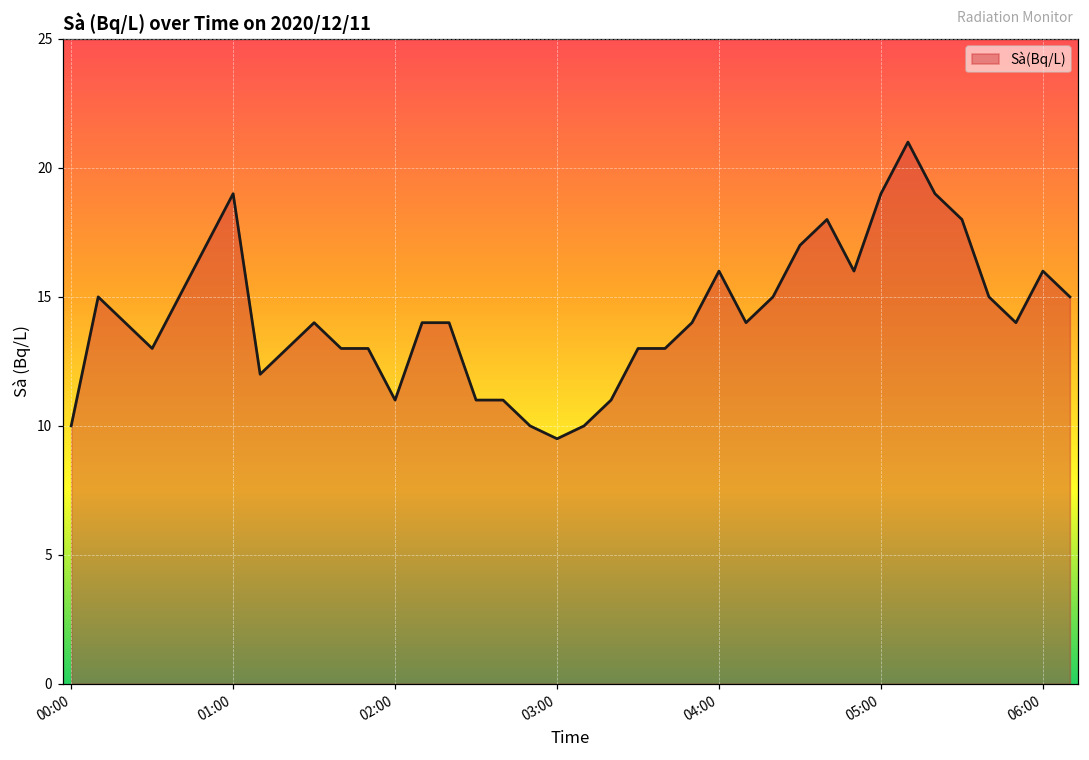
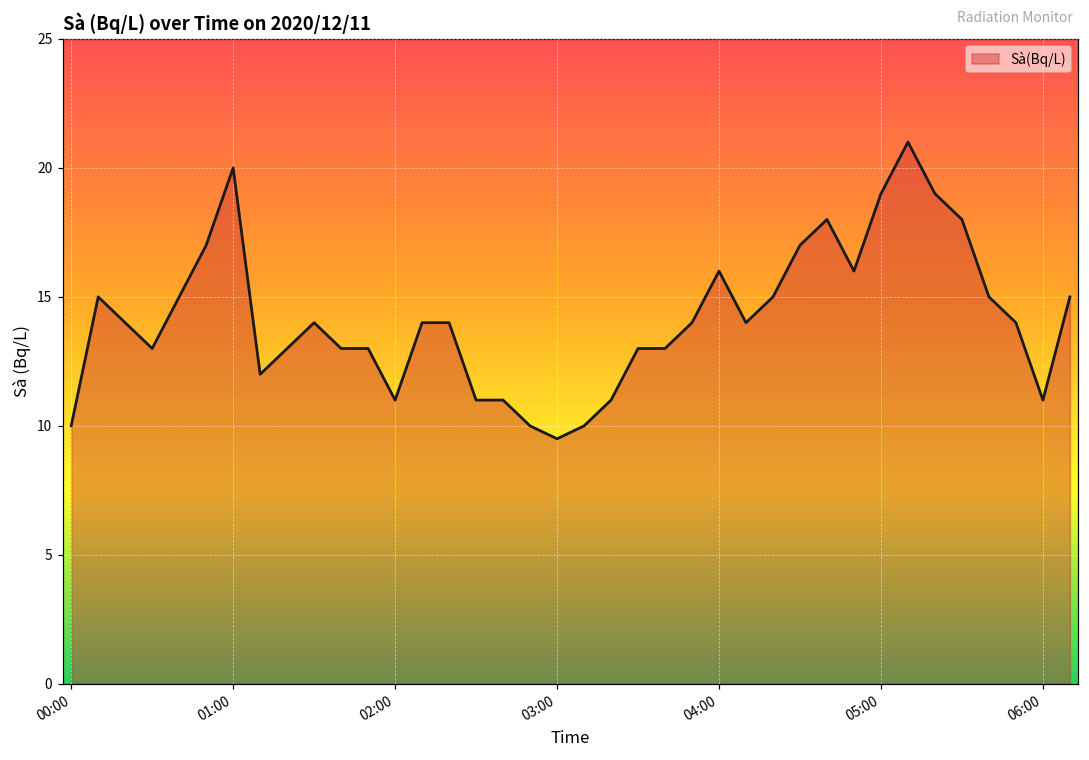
01:00: 19 -> 20
06:00: 16 -> 11
